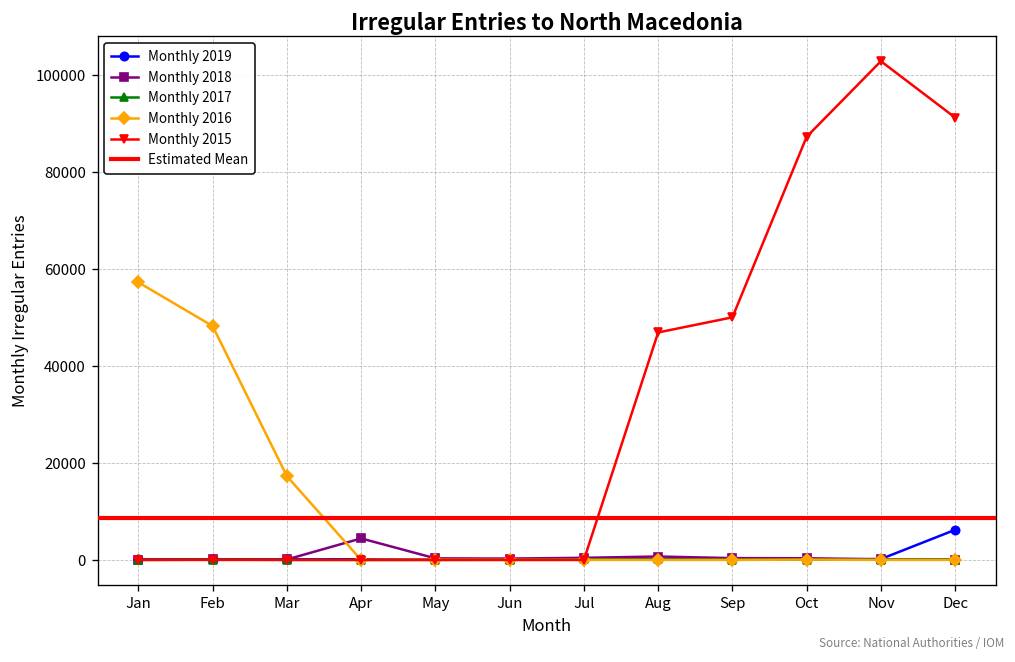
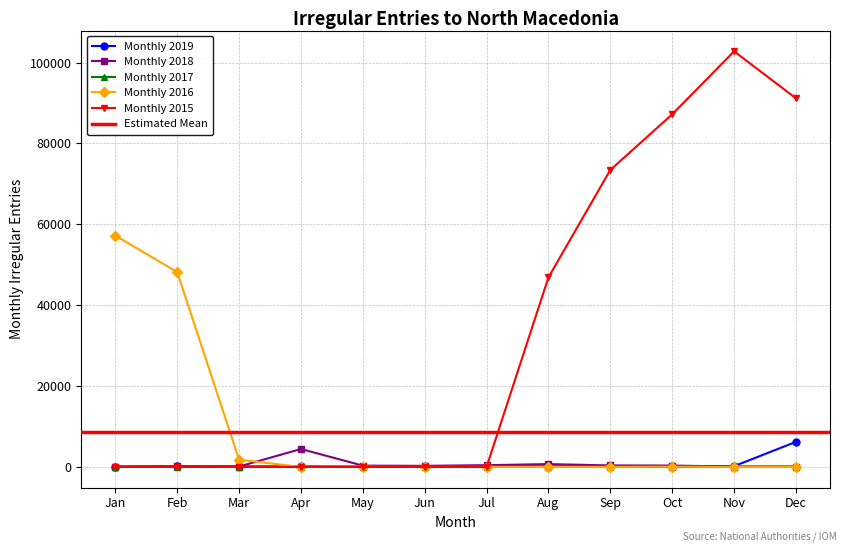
Monthly 2016, Mar: 17000 -> 2000
Monthly 2015, Sep: 50000 -> 73000
